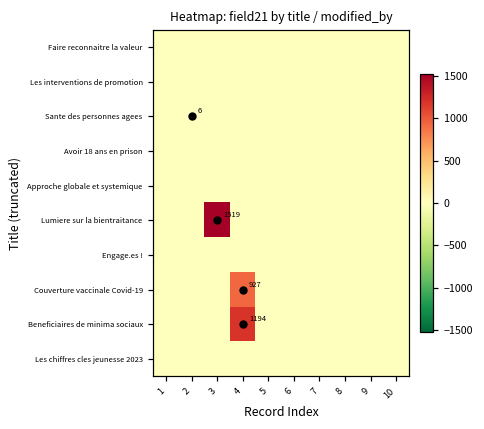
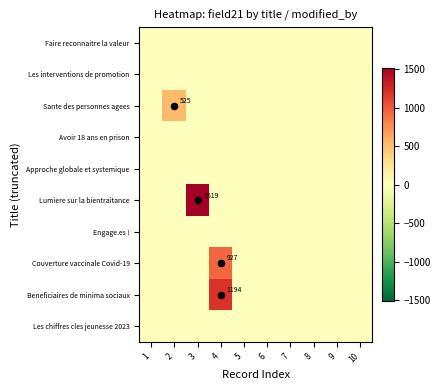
Sante des personnes agees, 2: 6 -> 525
